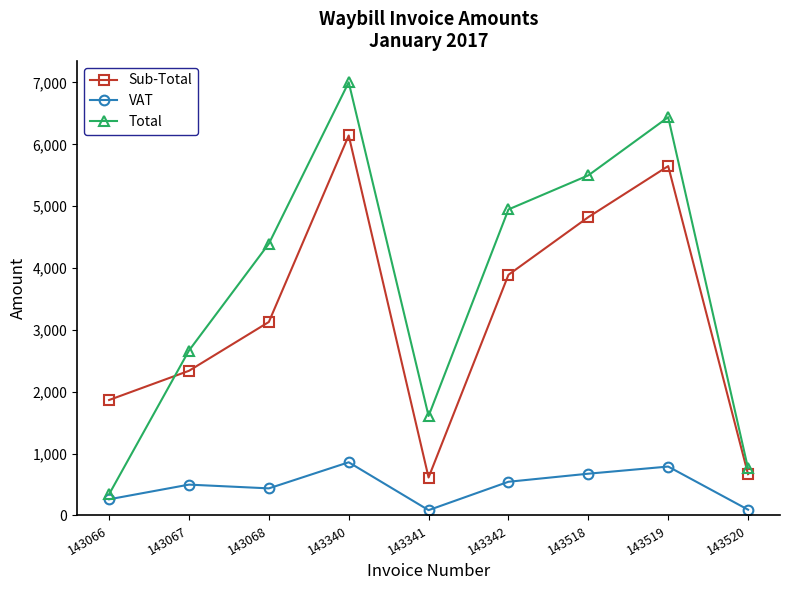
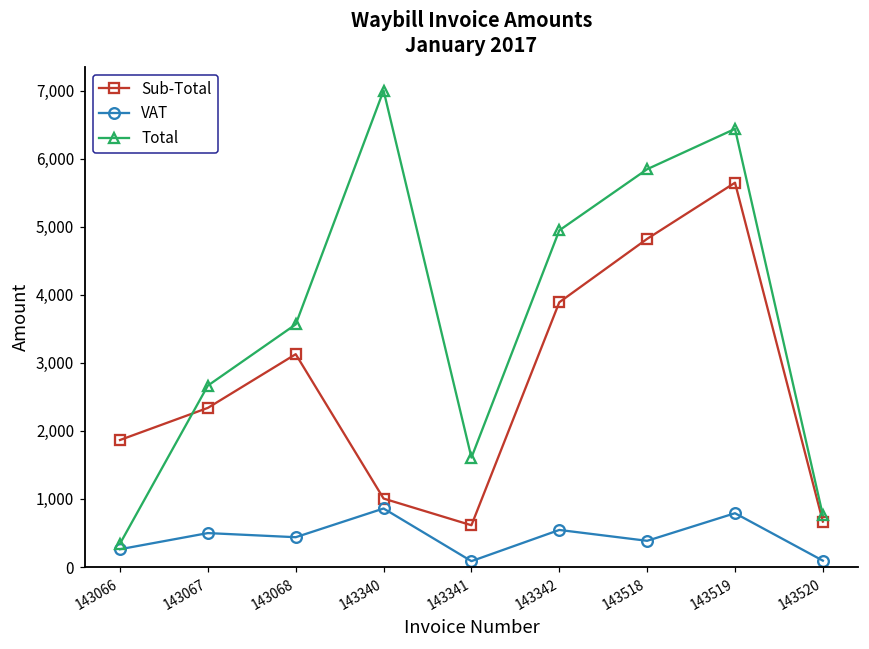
Total, 143068: 4,400 -> 3,600
Sub-Total, 143340: 6,100 -> 1,000
VAT, 143518: 700 -> 400
Total, 143518: 5,500 -> 5,800
